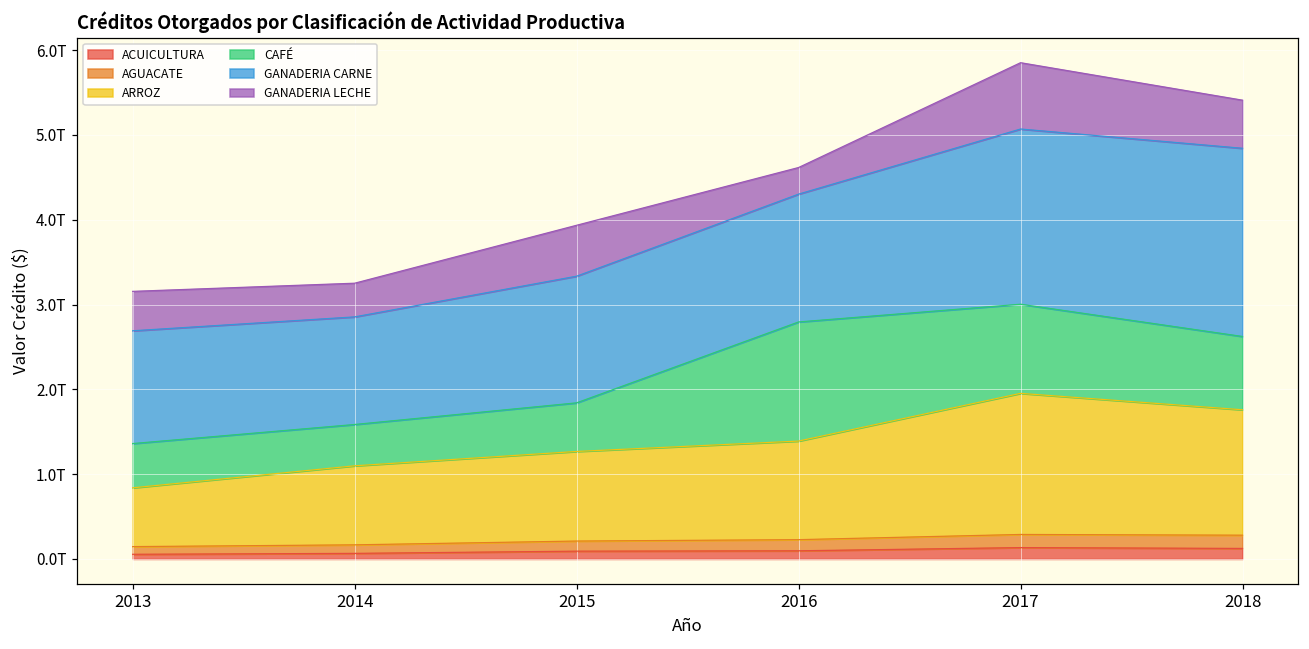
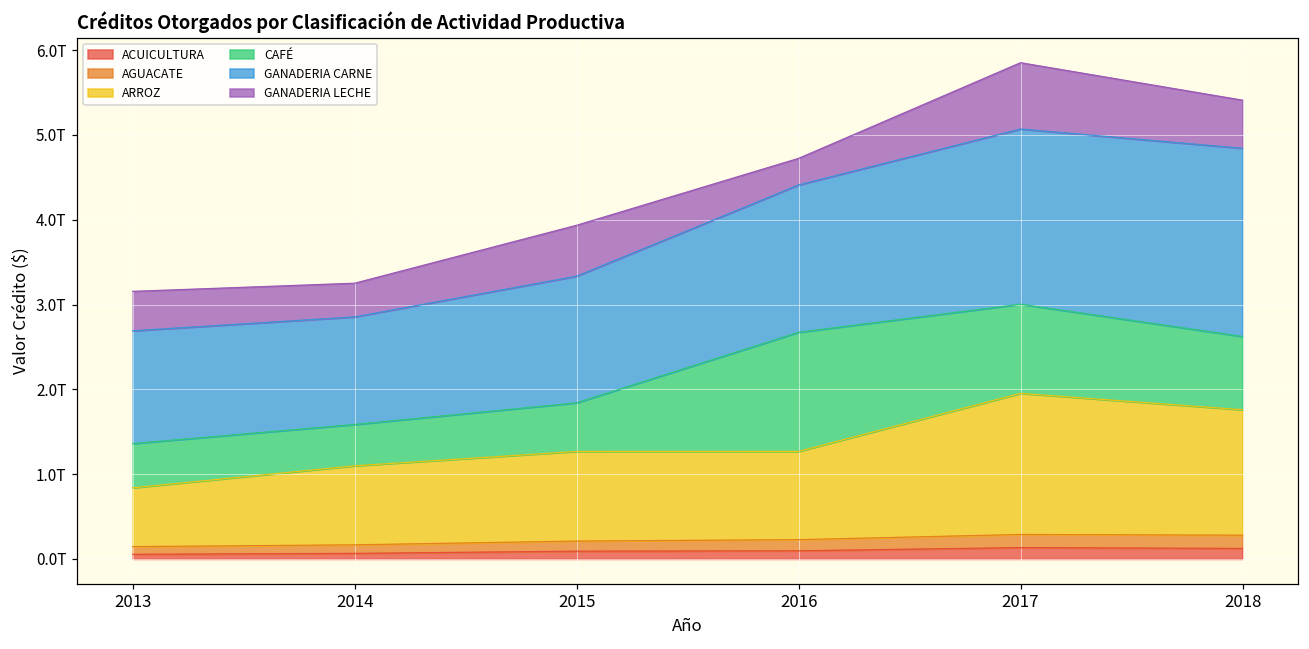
ARROZ, 2016: 1.2T -> 1.0T
GANADERIA CARNE, 2016: 1.5T -> 1.7T
